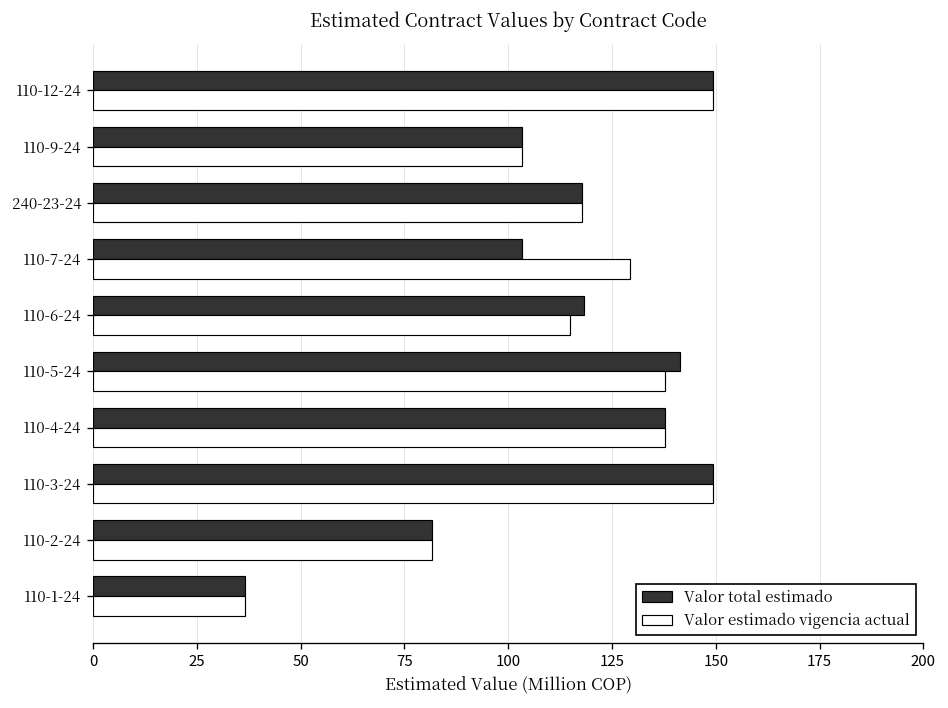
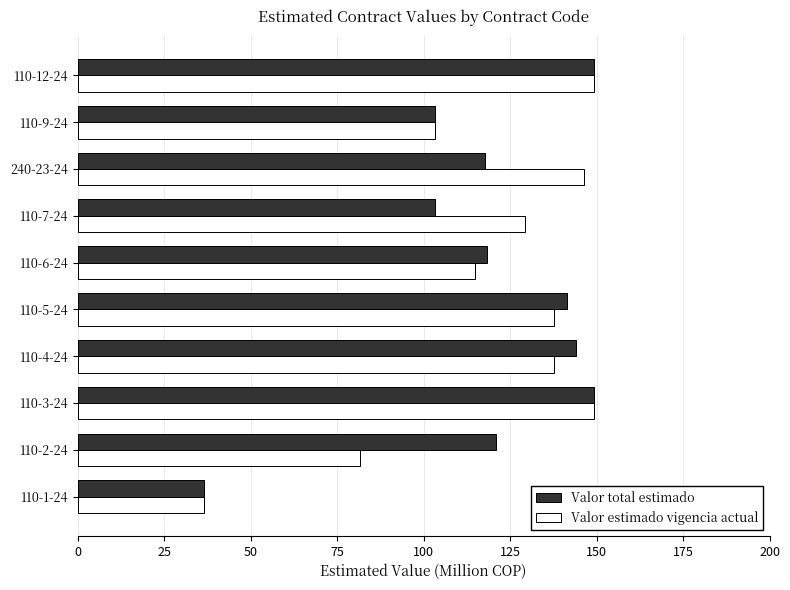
Valor estimado vigencia actual, 240-23-24: 118 -> 146
Valor total estimado, 110-4-24: 138 -> 144
Valor total estimado, 110-2-24: 82 -> 121
